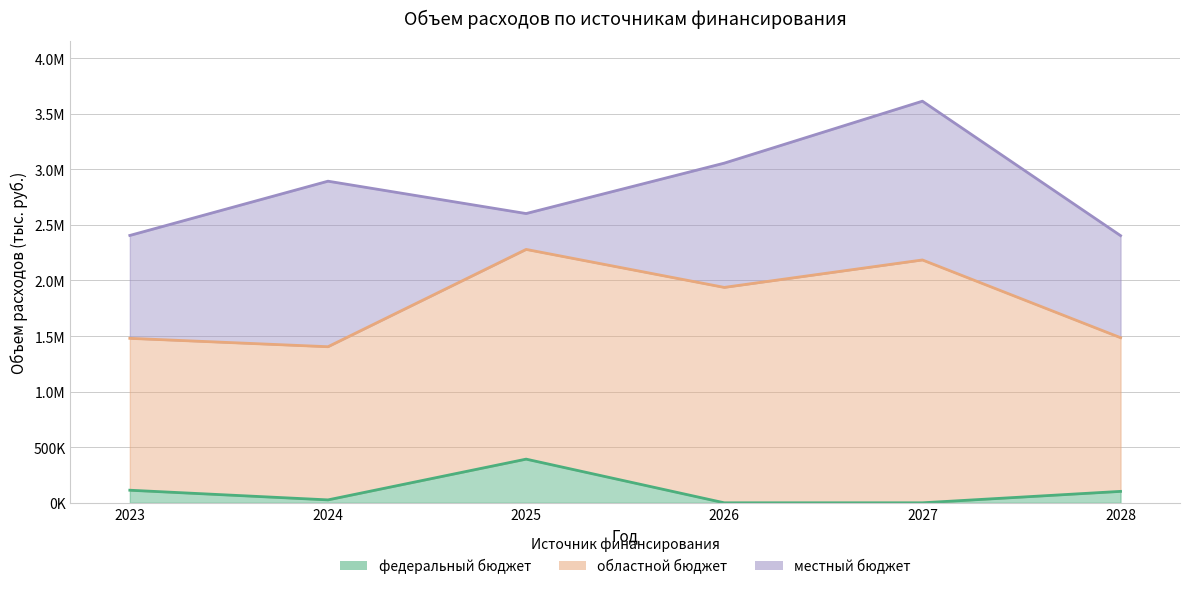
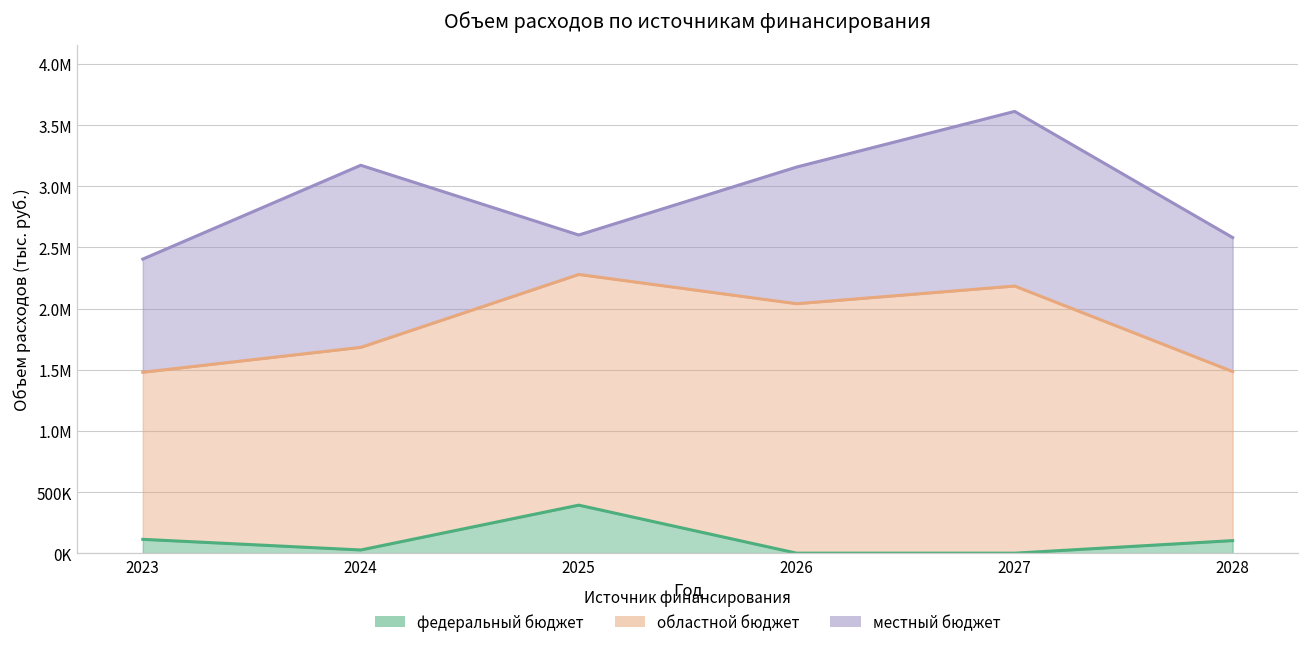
областной бюджет, 2024: 1380000 -> 1660000
областной бюджет, 2026: 1940000 -> 2040000
местный бюджет, 2028: 920000 -> 1100000
